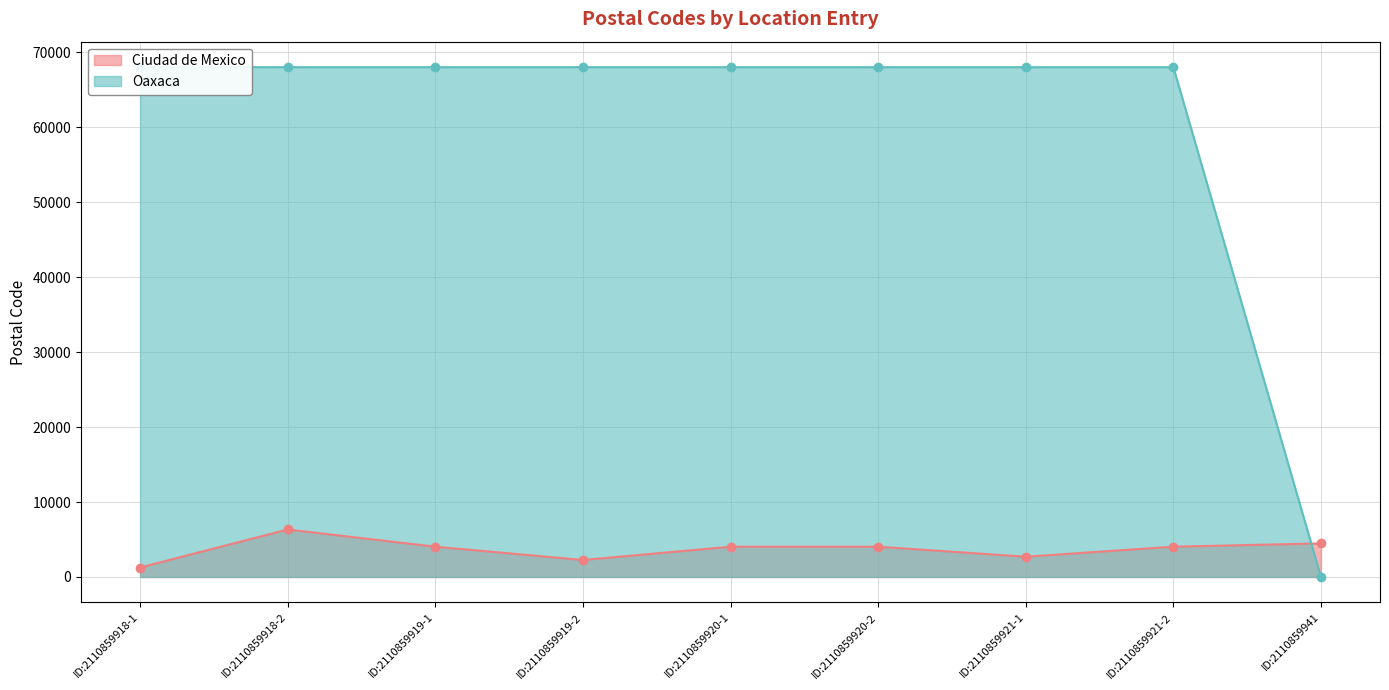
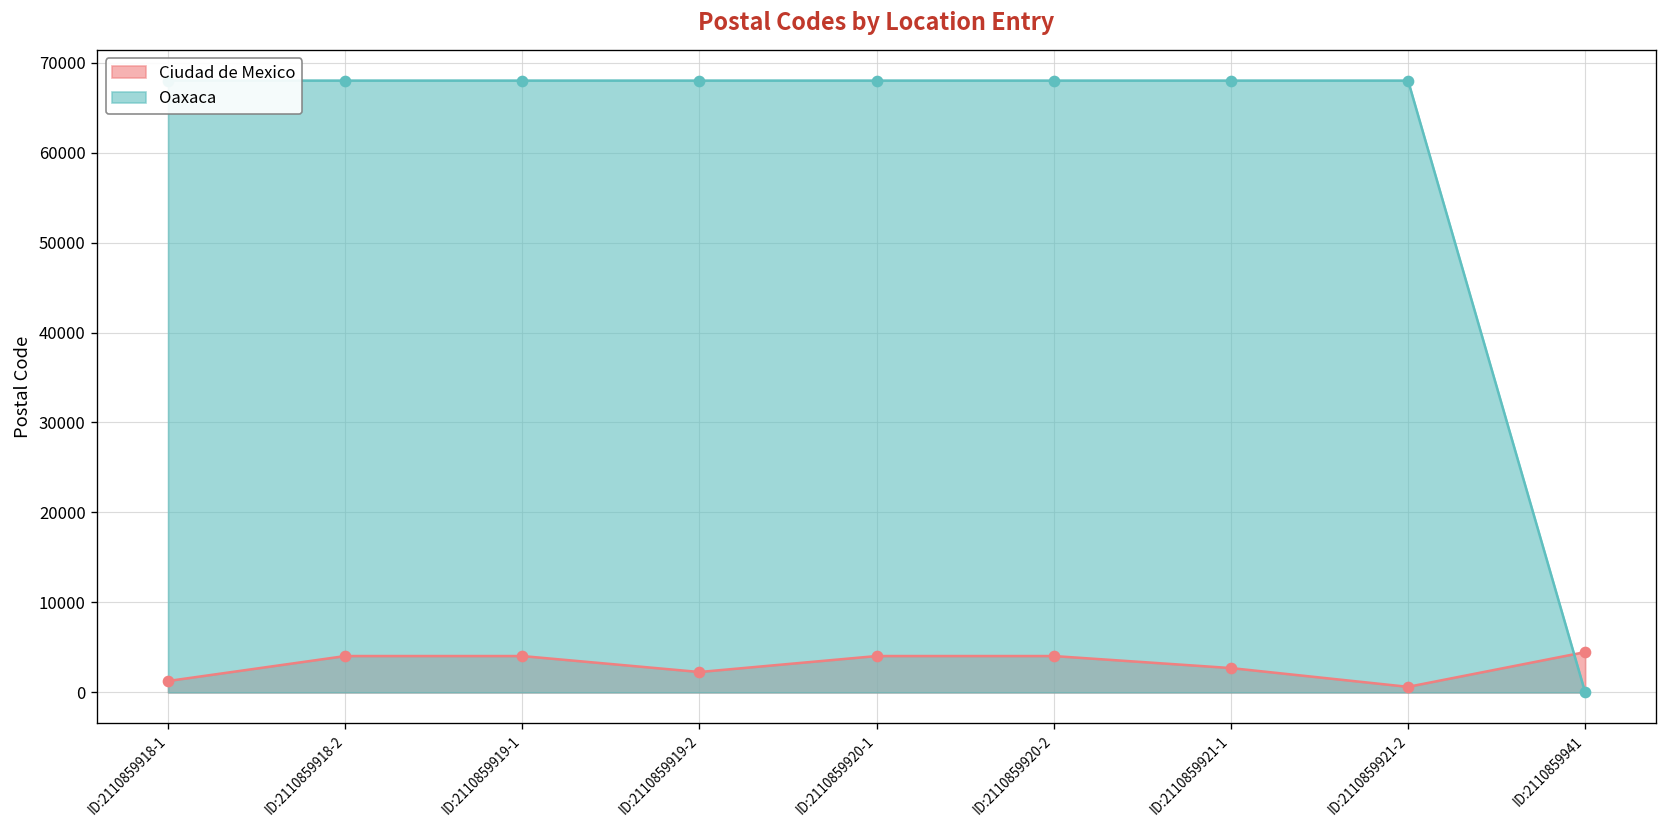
Ciudad de Mexico, ID:2110859918-2: 6000 -> 4000
Ciudad de Mexico, ID:2110859921-2: 4000 -> 1000
